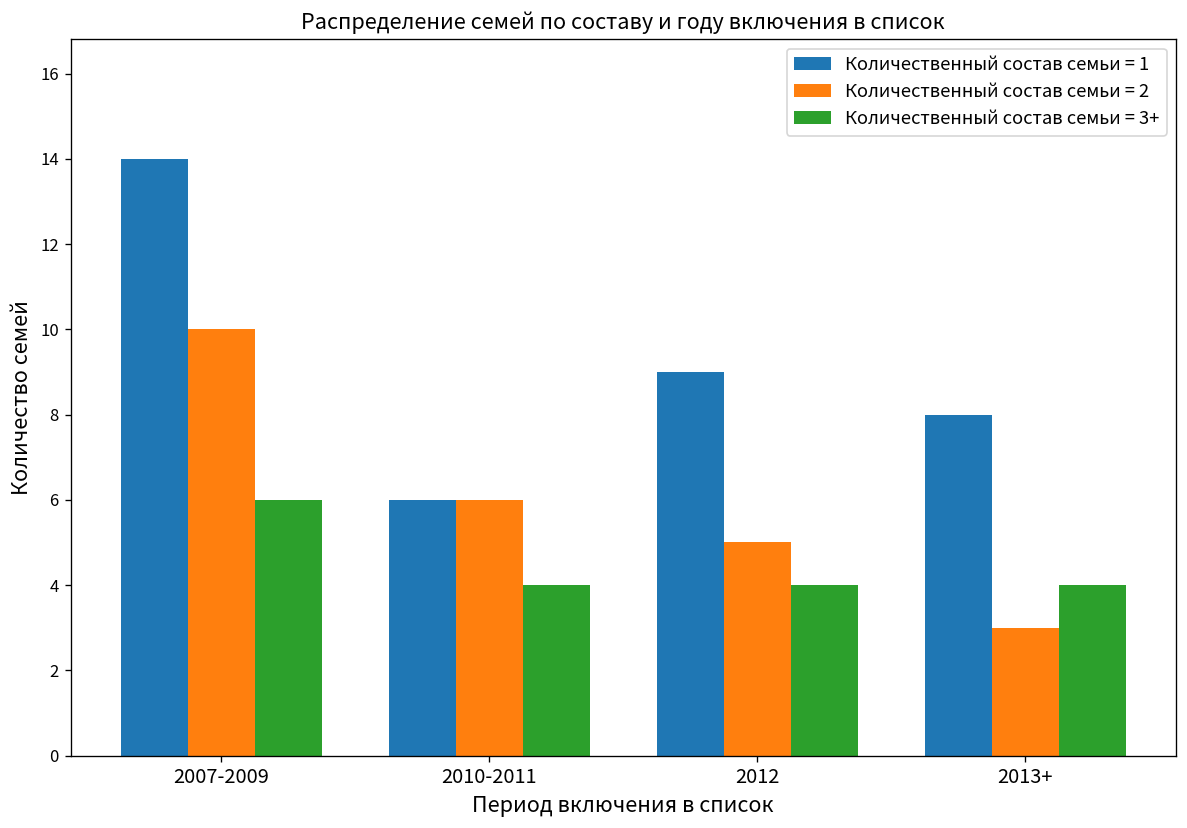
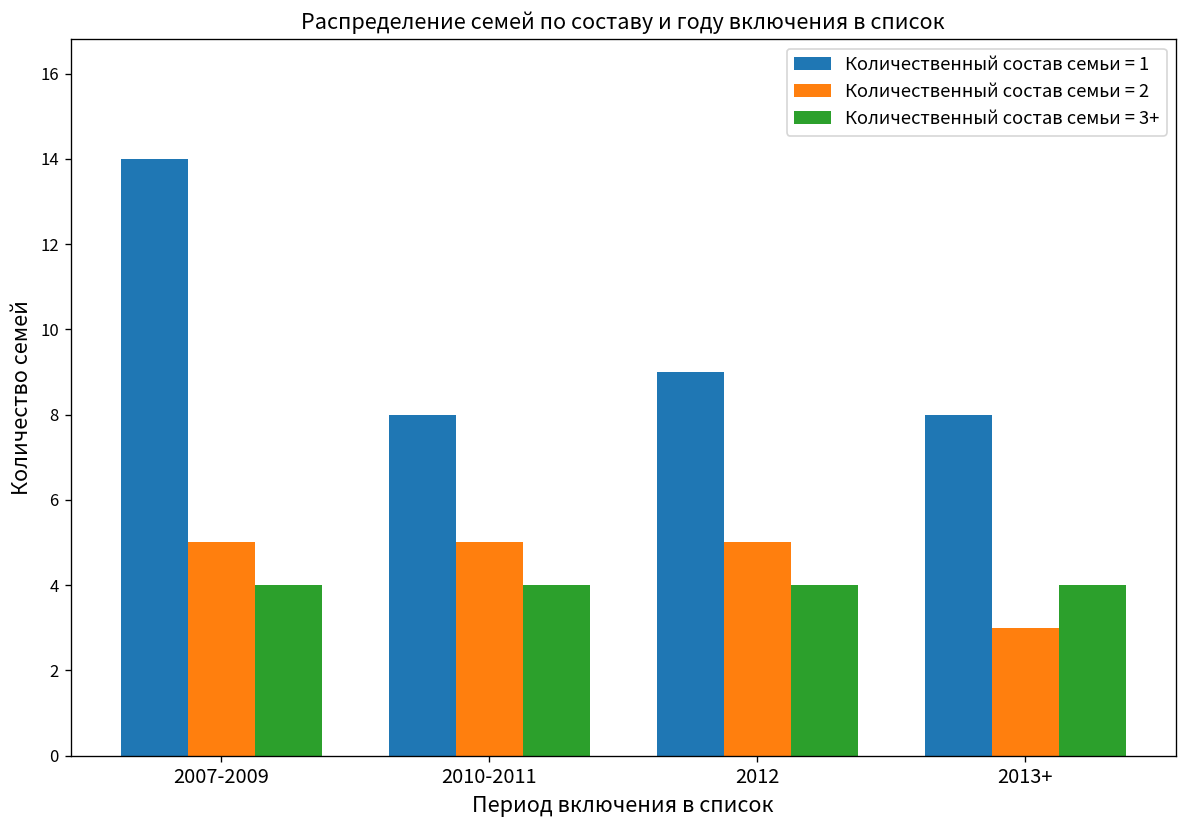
Количественный состав семьи = 2, 2007-2009: 10 -> 5
Количественный состав семьи = 3+, 2007-2009: 6 -> 4
Количественный состав семьи = 1, 2010-2011: 6 -> 8
Количественный состав семьи = 2, 2010-2011: 6 -> 5
